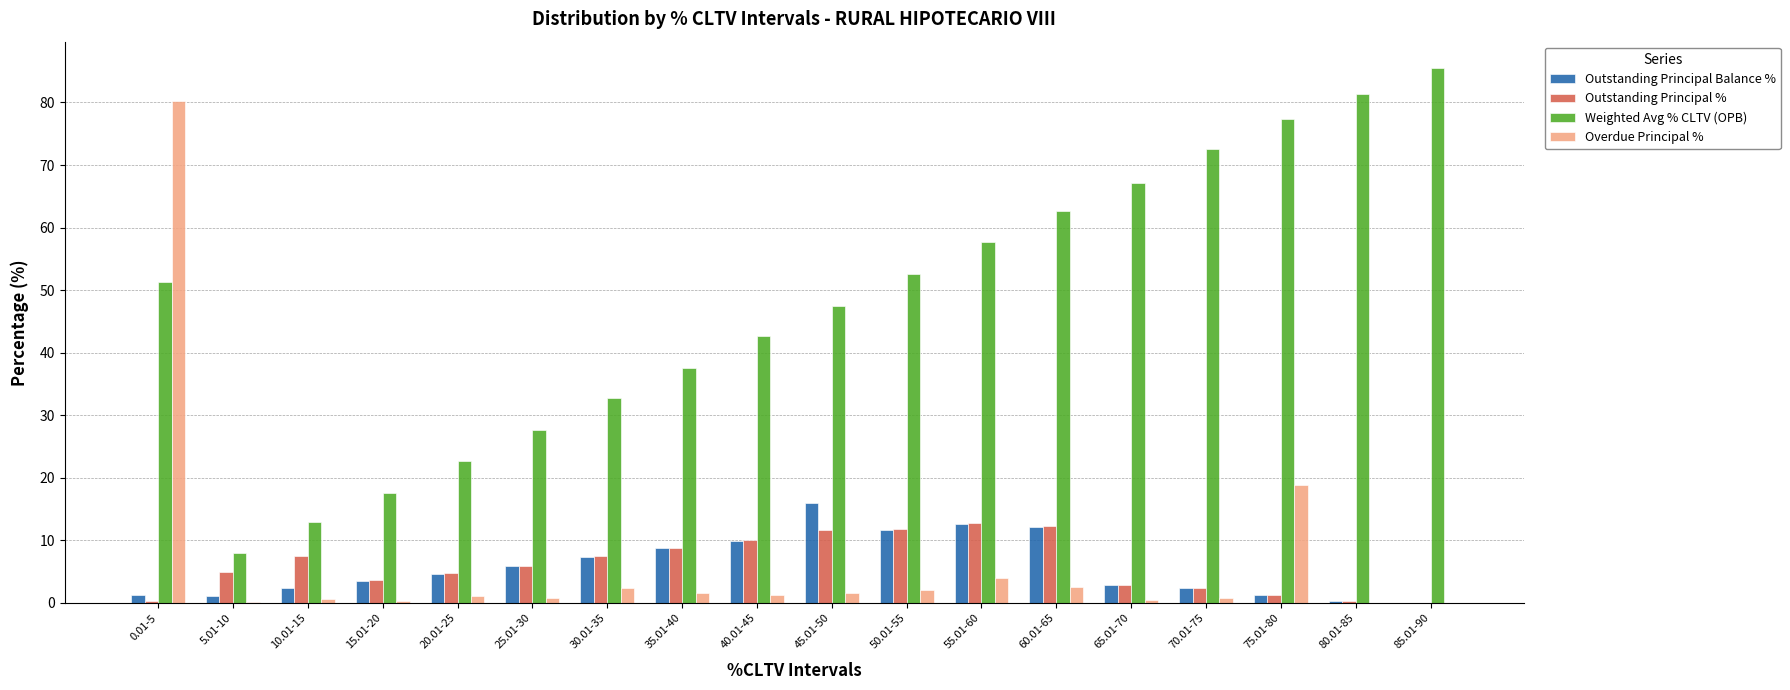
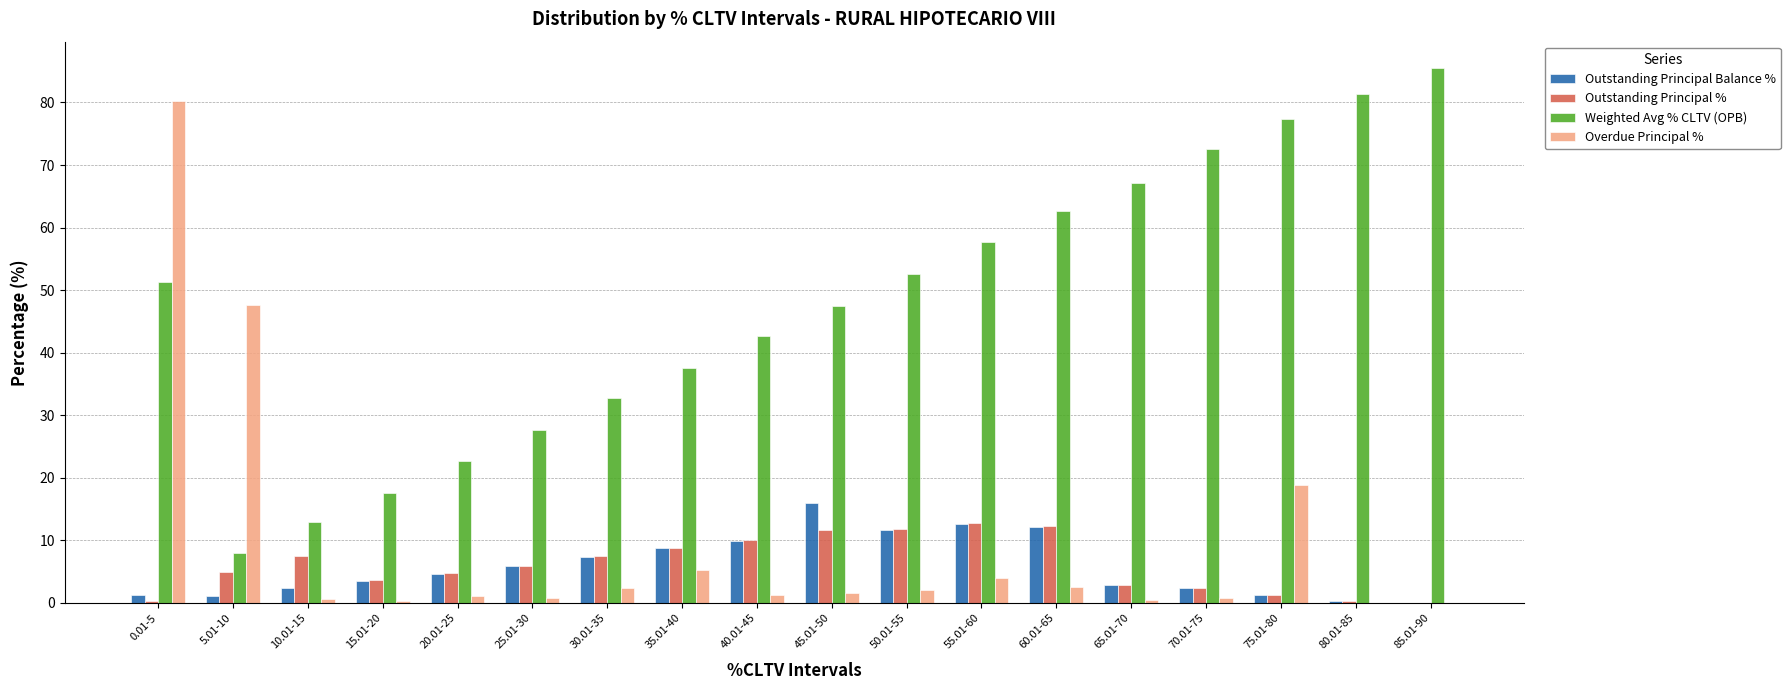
Overdue Principal %, 5.01-10: 0 -> 48
Overdue Principal %, 35.01-40: 2 -> 5
